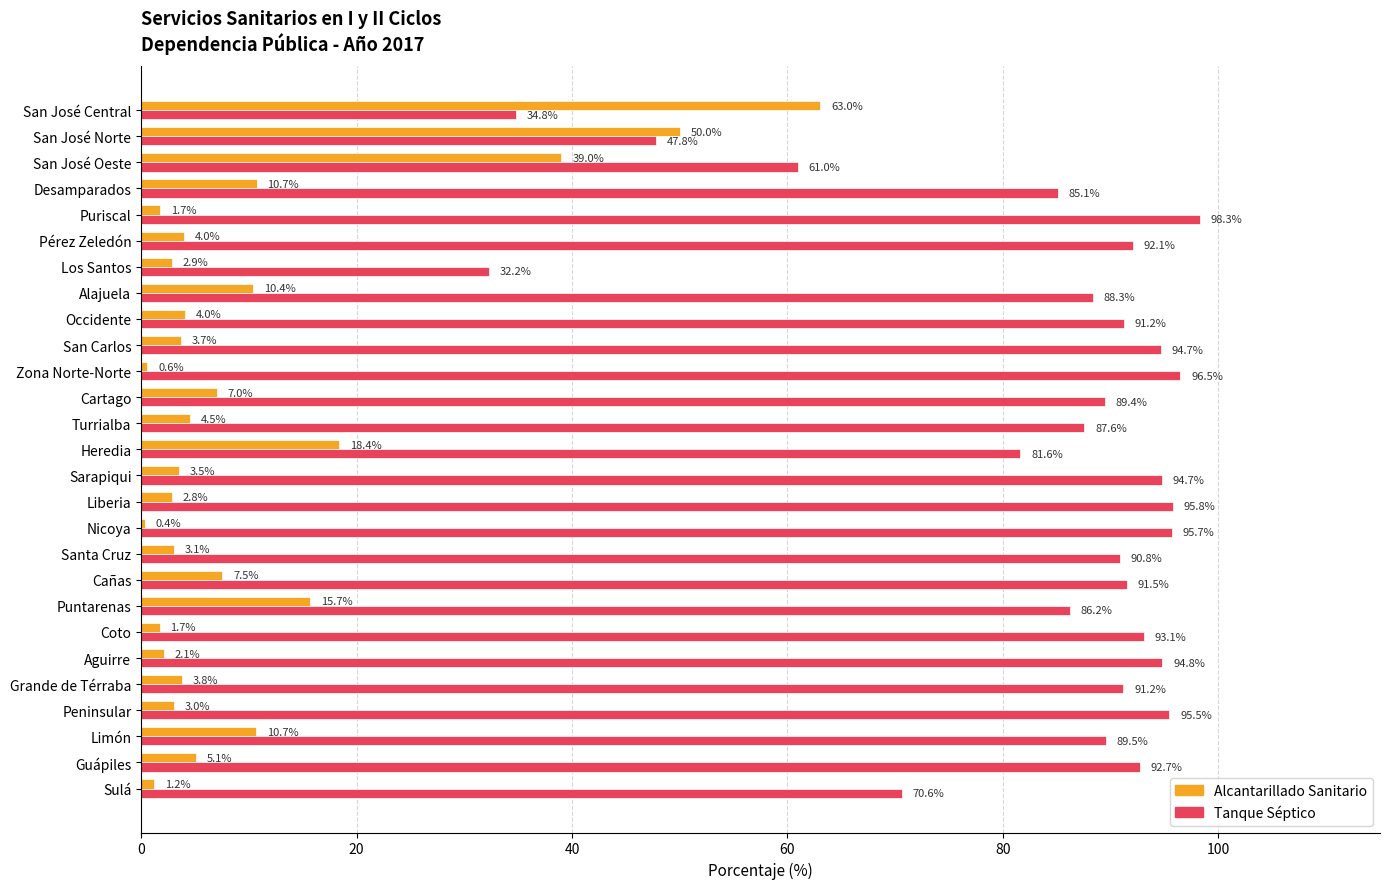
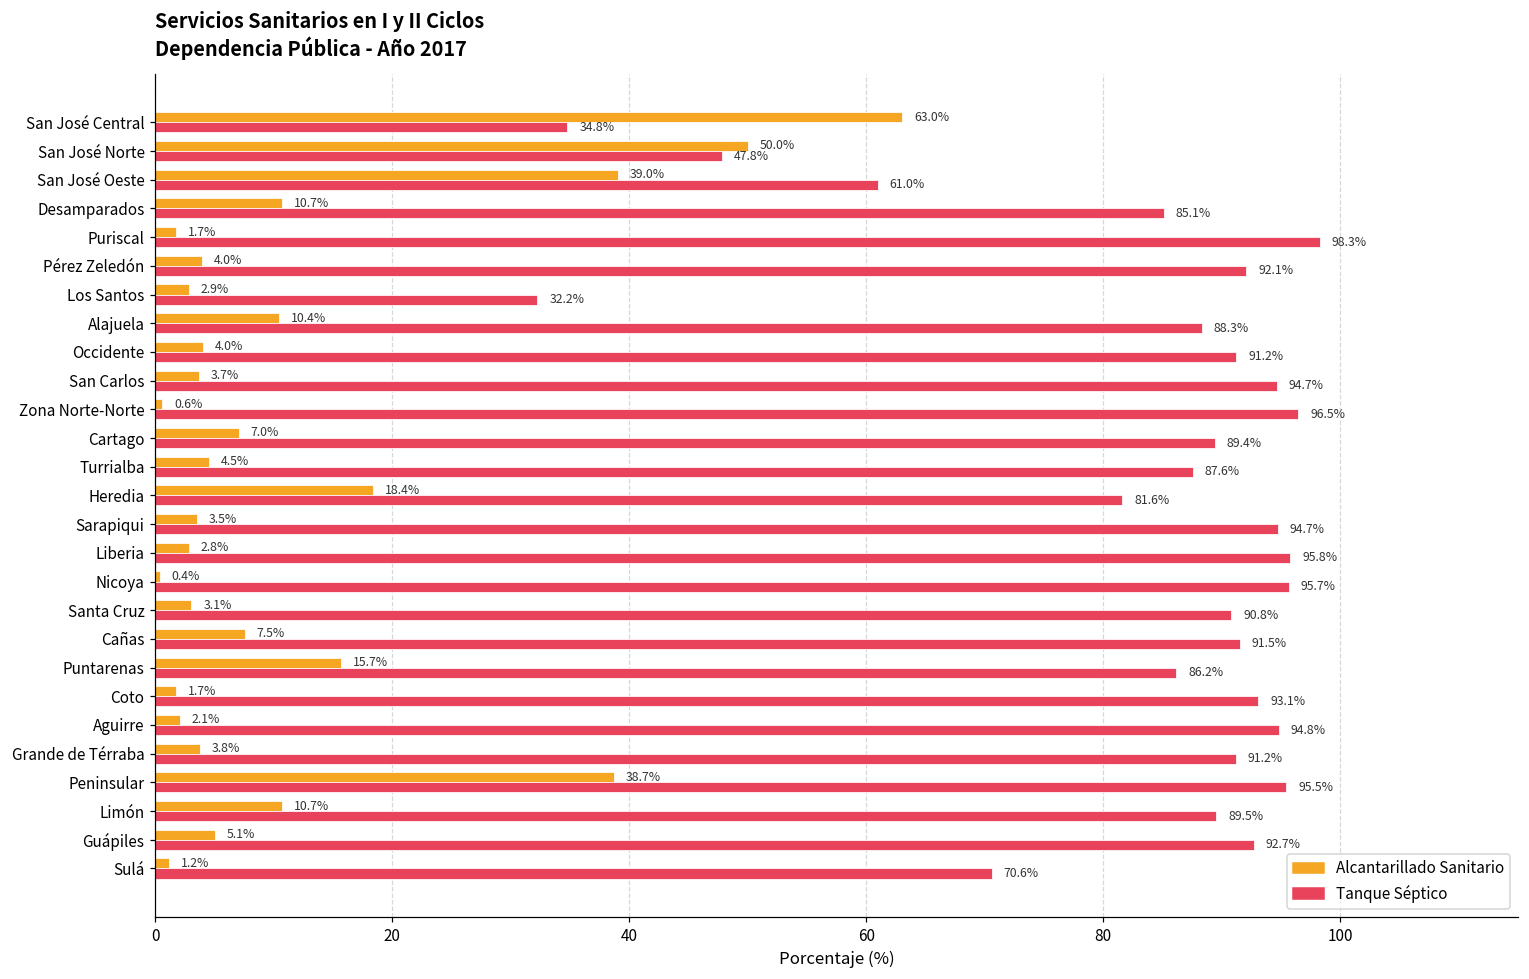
Alcantarillado Sanitario, Peninsular: 3.0% -> 38.7%
